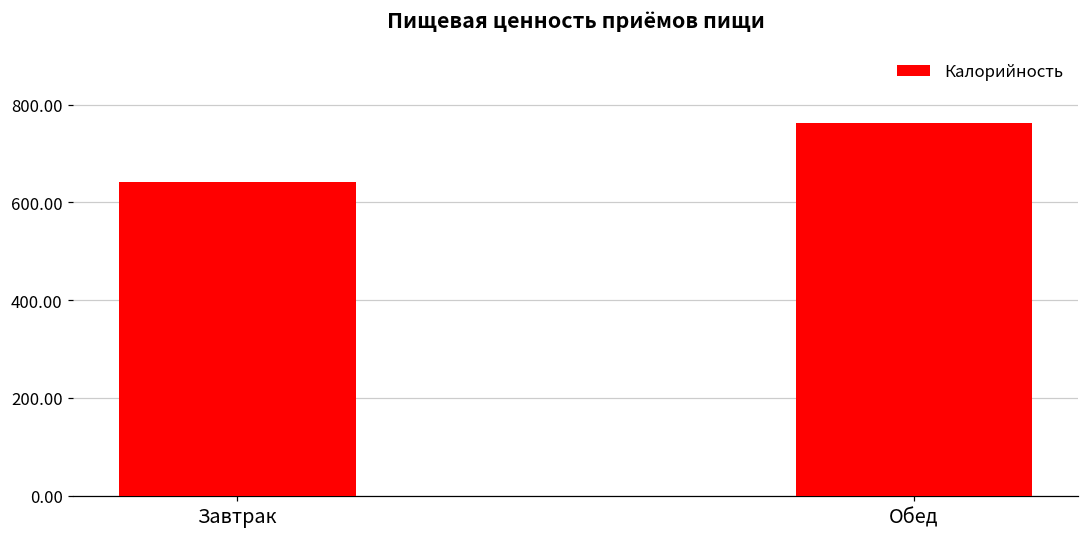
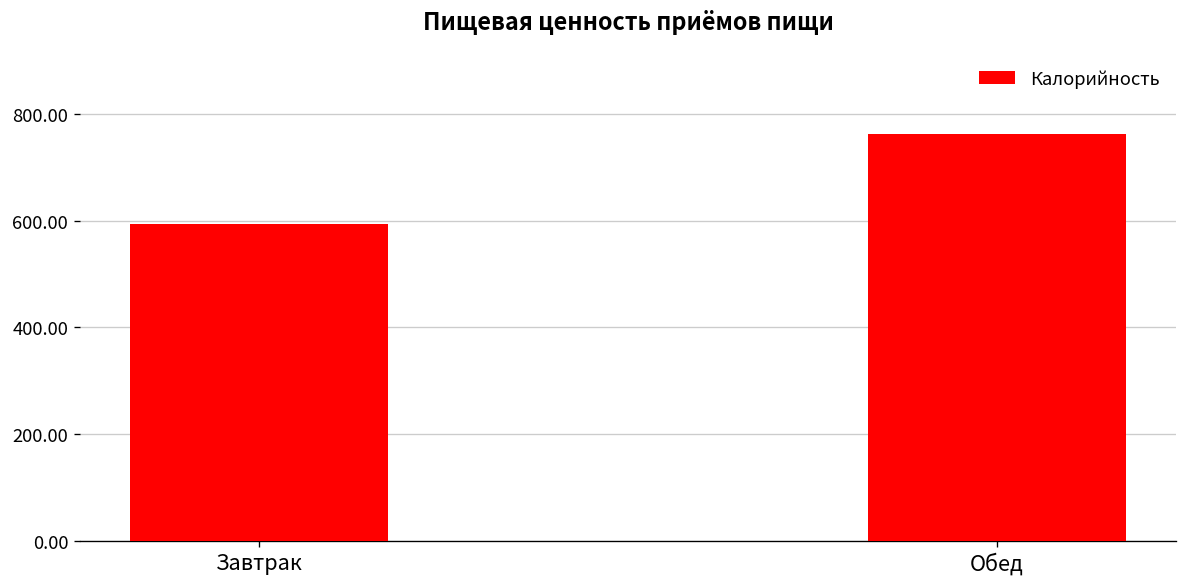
Завтрак: 640 -> 590
